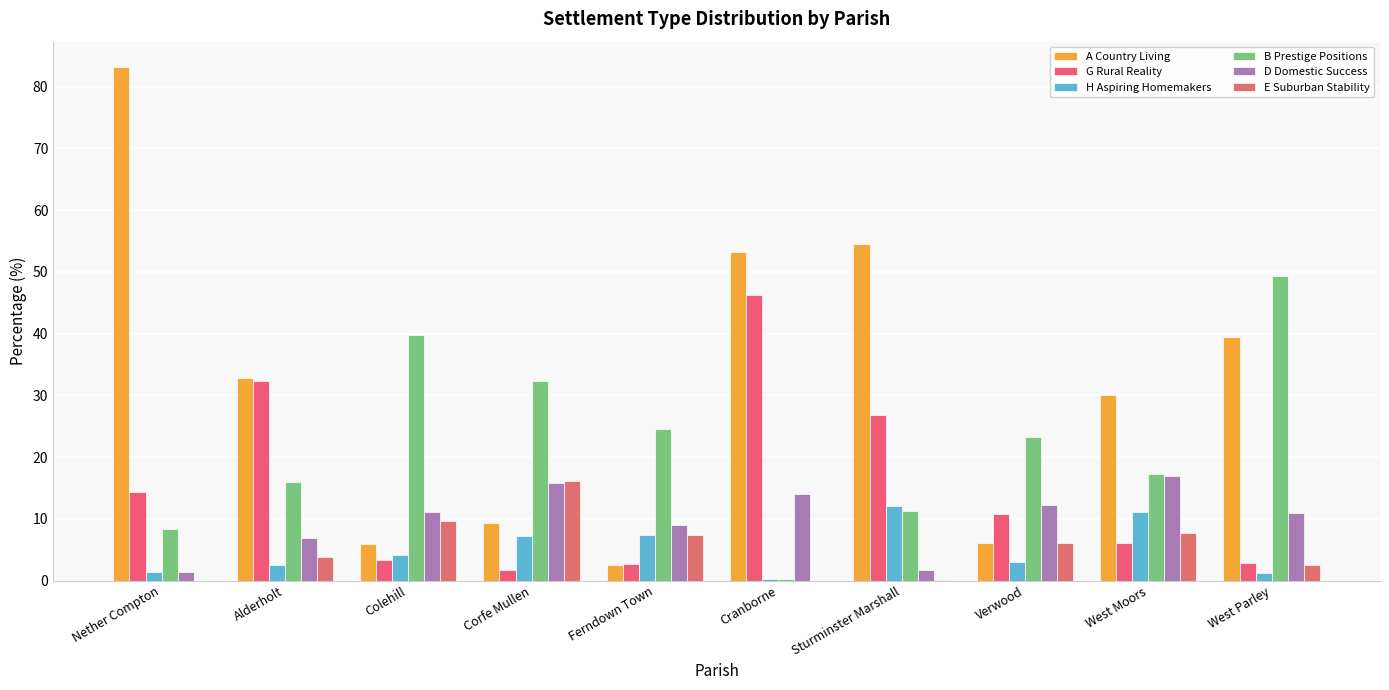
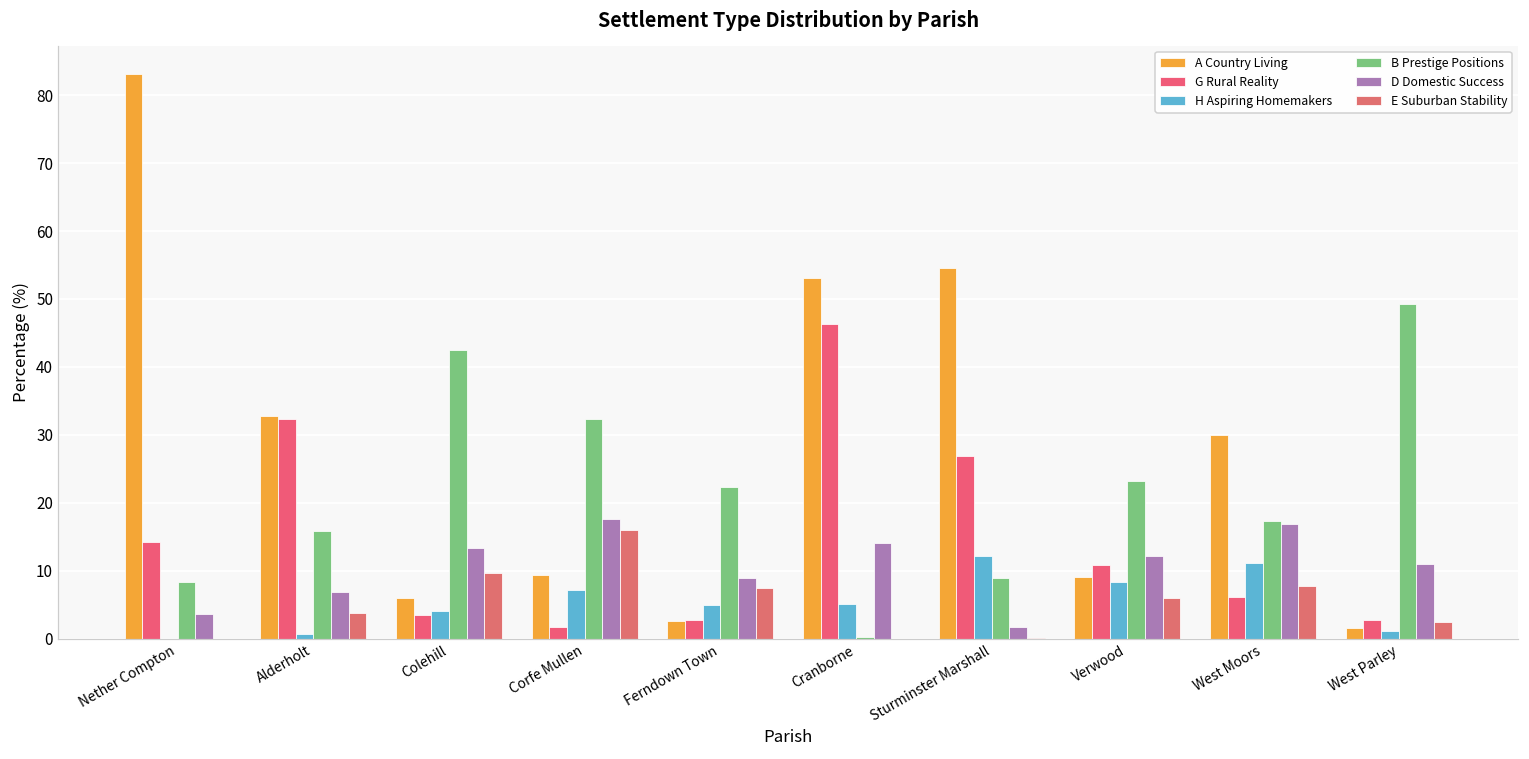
H Aspiring Homemakers, Nether Compton: 1 -> 0
D Domestic Success, Nether Compton: 1 -> 4
H Aspiring Homemakers, Alderholt: 3 -> 1
B Prestige Positions, Colehill: 40 -> 42
D Domestic Success, Colehill: 11 -> 13
D Domestic Success, Corfe Mullen: 16 -> 18
H Aspiring Homemakers, Ferndown Town: 7 -> 5
B Prestige Positions, Ferndown Town: 24 -> 22
H Aspiring Homemakers, Cranborne: 0 -> 5
B Prestige Positions, Sturminster Marshall: 11 -> 9
A Country Living, Verwood: 6 -> 9
H Aspiring Homemakers, Verwood: 3 -> 8
A Country Living, West Parley: 39 -> 2
